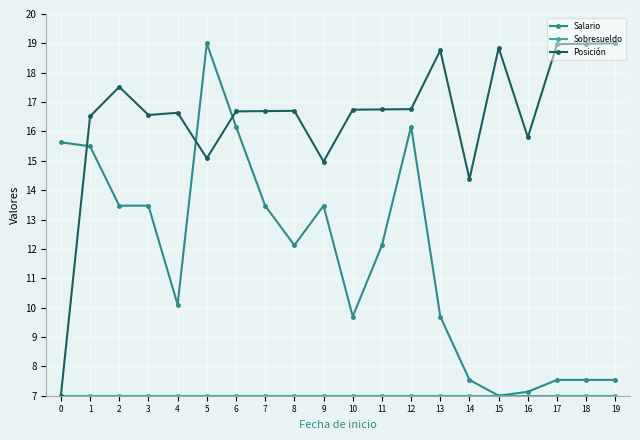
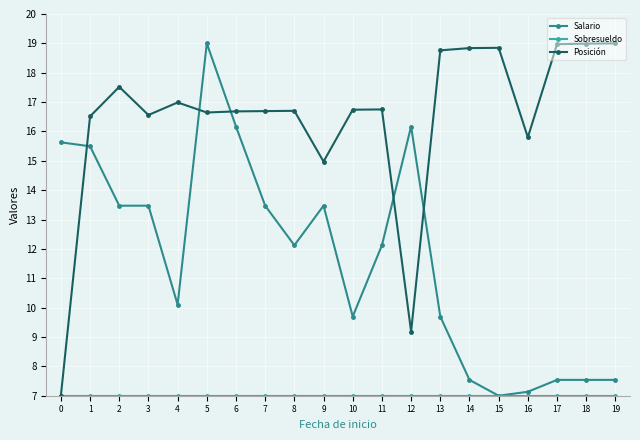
Posición, 4: 16.6 -> 17.0
Posición, 5: 15.1 -> 16.6
Posición, 12: 16.8 -> 9.2
Posición, 14: 14.4 -> 18.8
